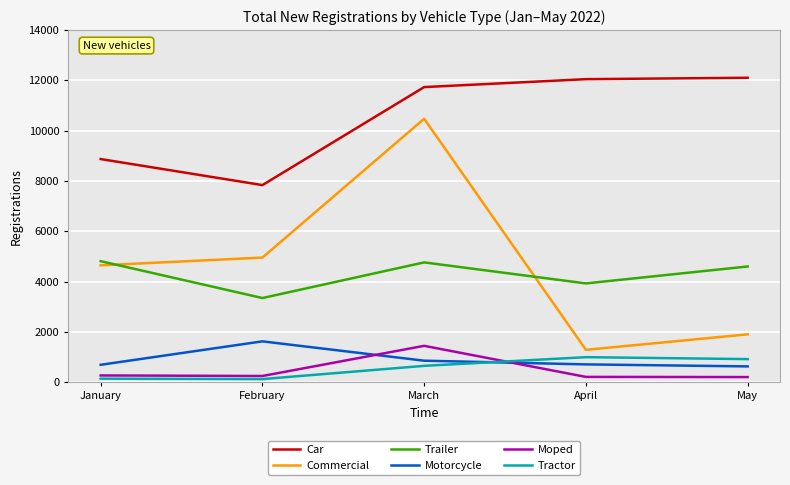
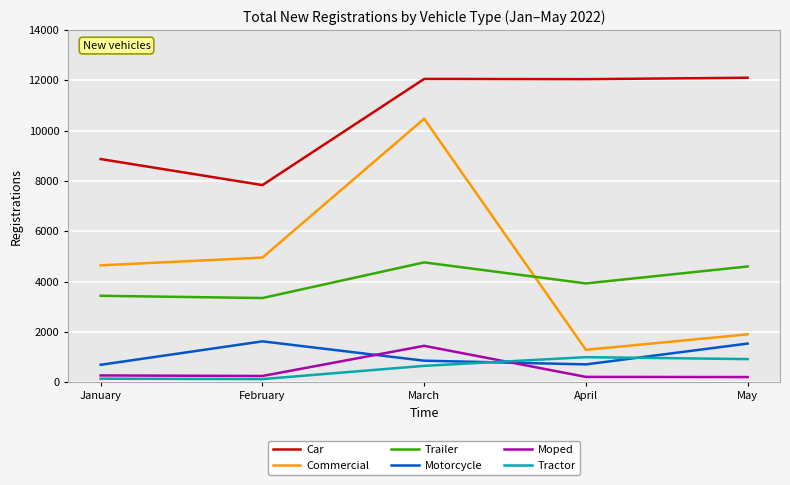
Trailer, January: 4800 -> 3400
Car, March: 11700 -> 12100
Motorcycle, May: 600 -> 1500
